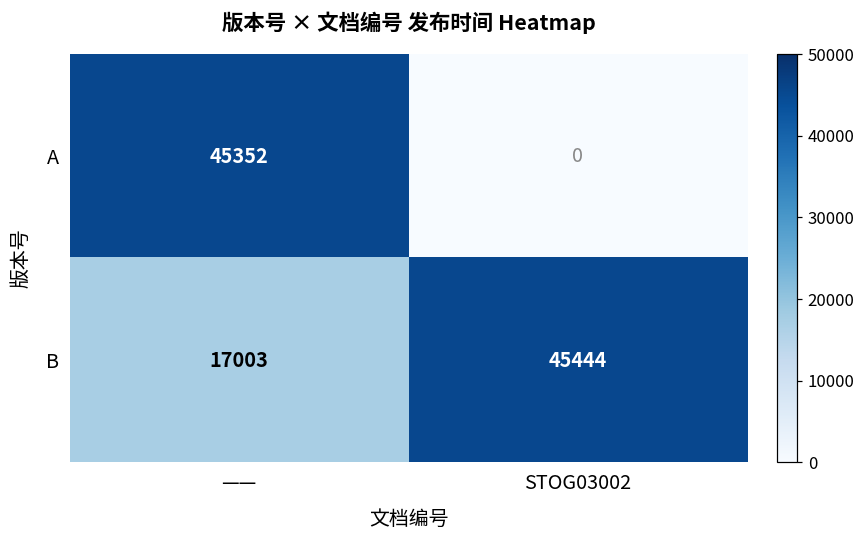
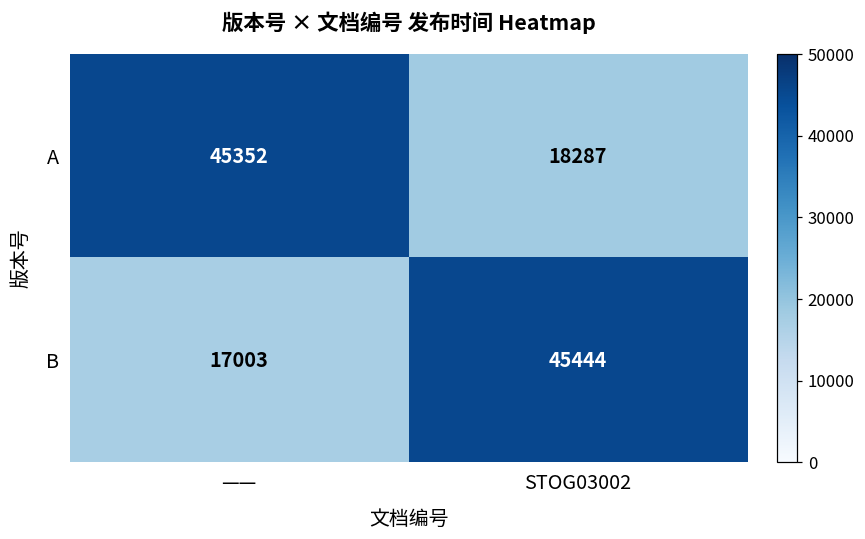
A, STOG03002: 0 -> 18287
